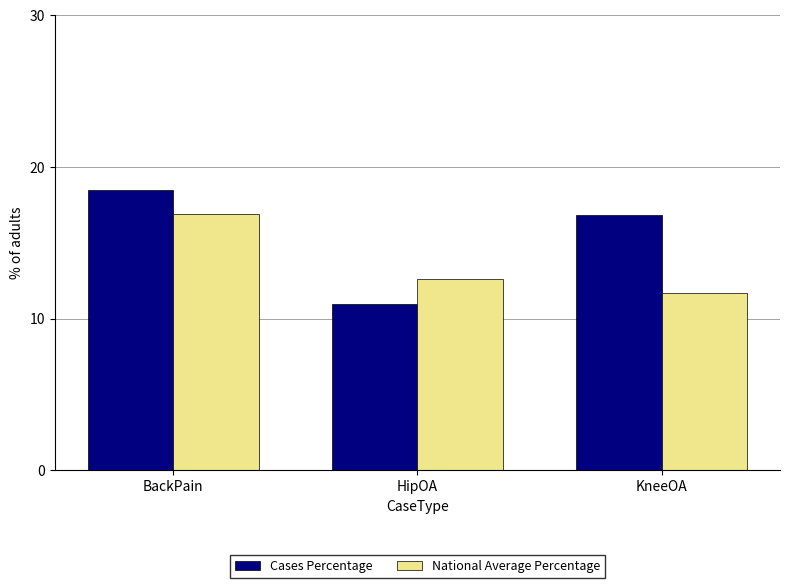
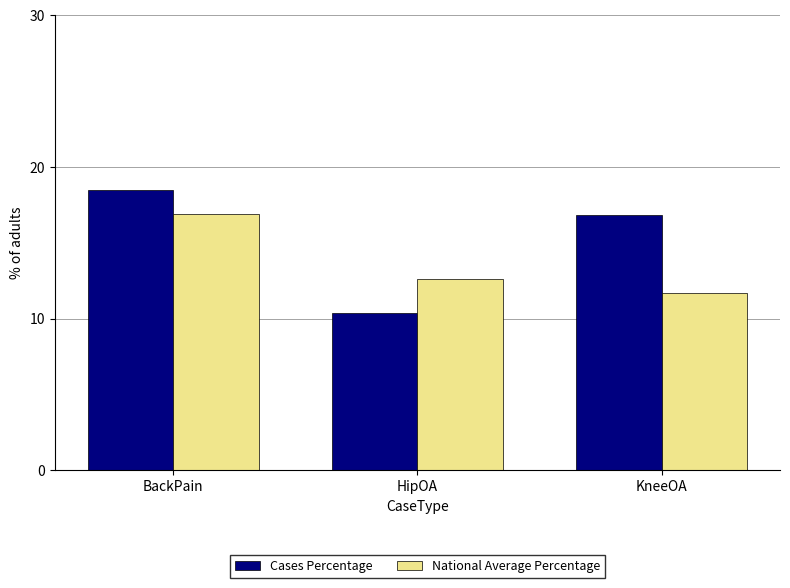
Cases Percentage, HipOA: 11.0 -> 10.4
